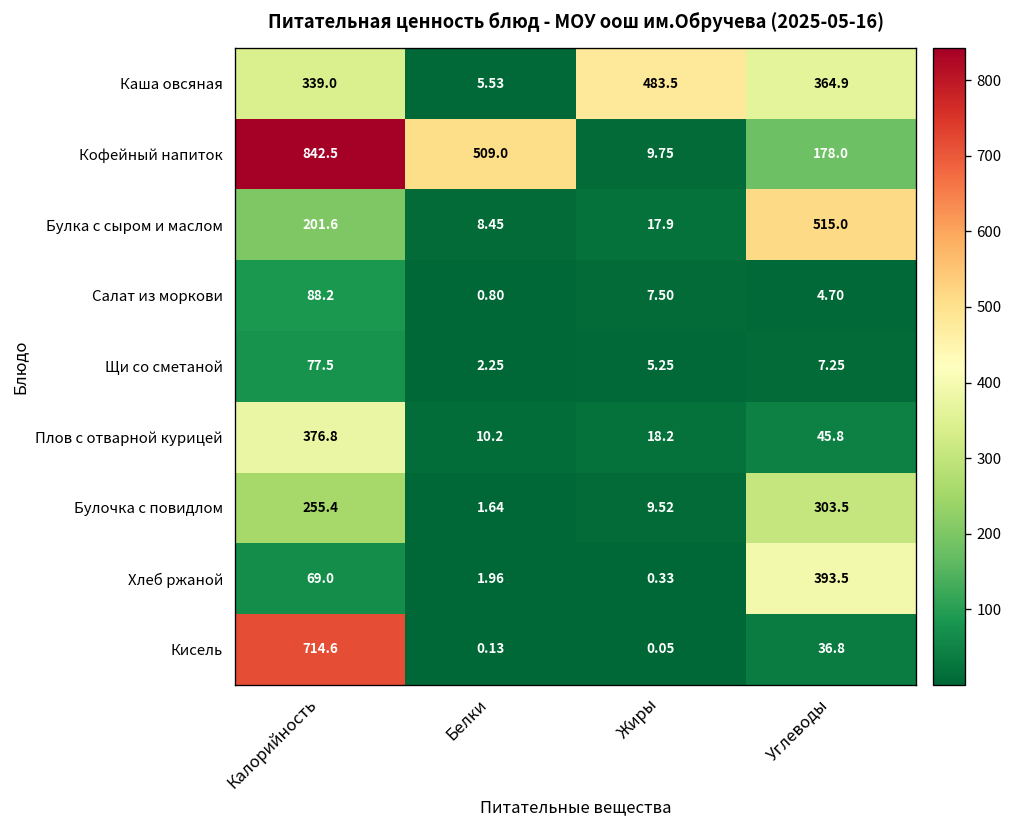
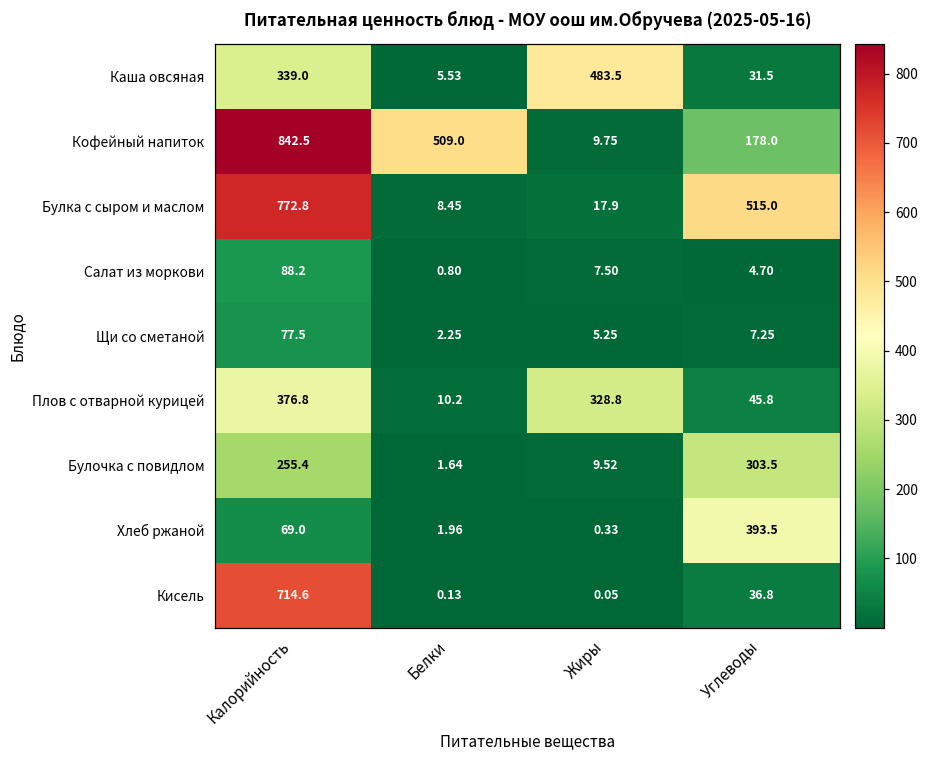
Каша овсяная, Углеводы: 364.9 -> 31.5
Булка с сыром и маслом, Калорийность: 201.6 -> 772.8
Плов с отварной курицей, Жиры: 18.2 -> 328.8
